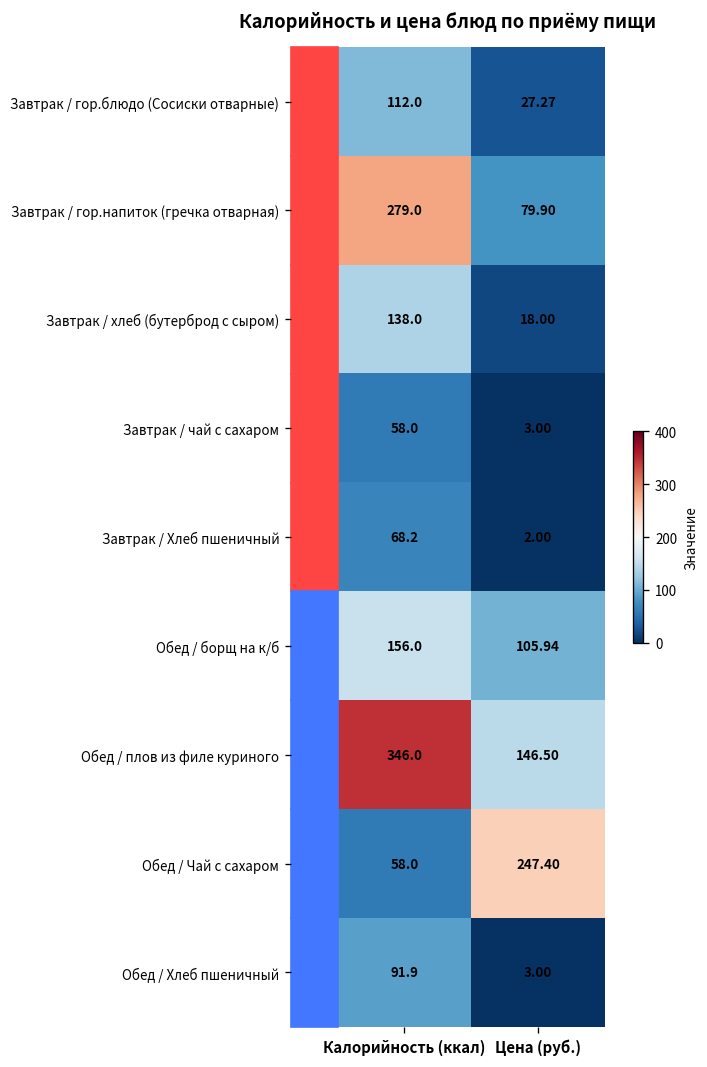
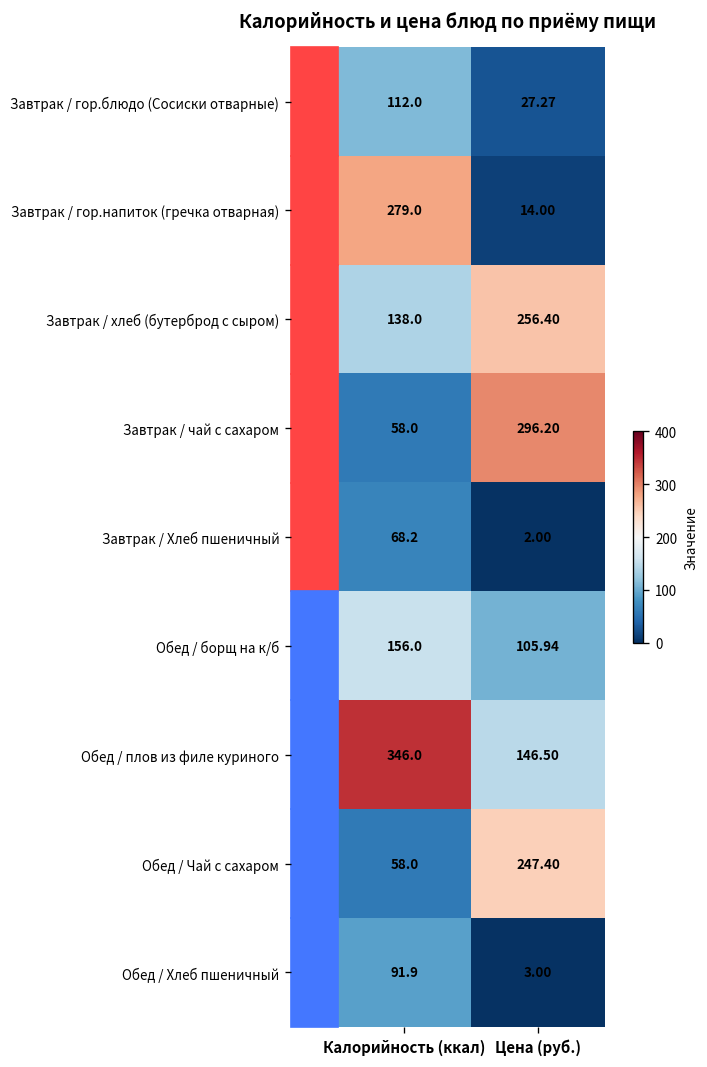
Завтрак / гор.напиток (гречка отварная), Цена (руб.): 79.90 -> 14.00
Завтрак / хлеб (бутерброд с сыром), Цена (руб.): 18.00 -> 256.40
Завтрак / чай с сахаром, Цена (руб.): 3.00 -> 296.20
